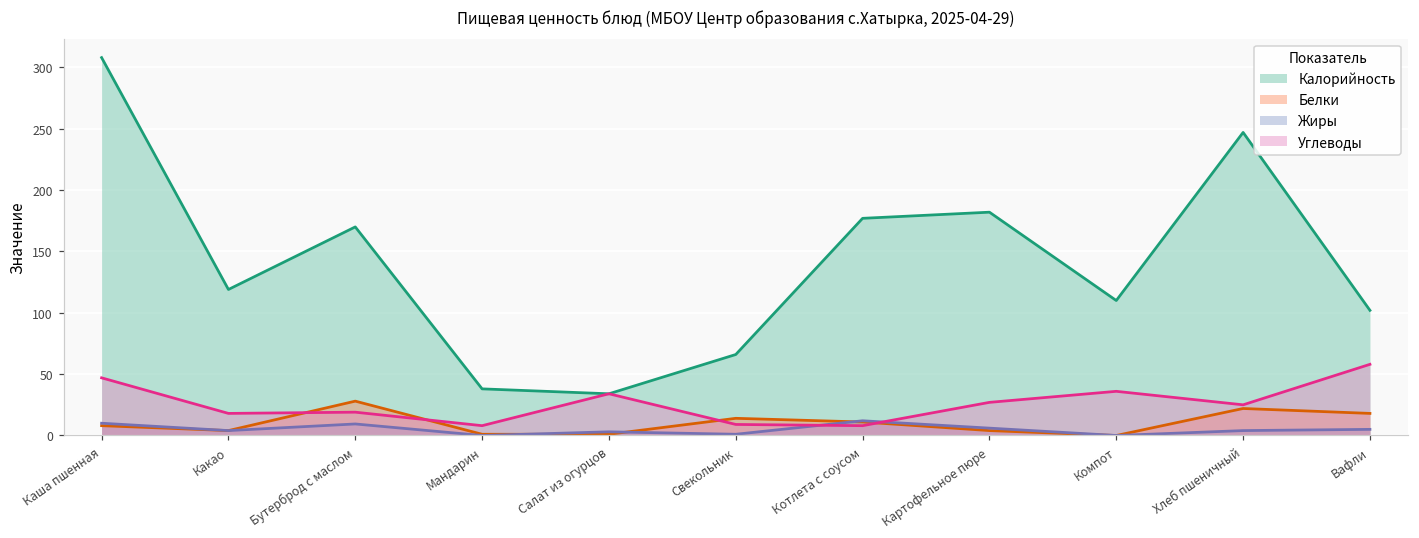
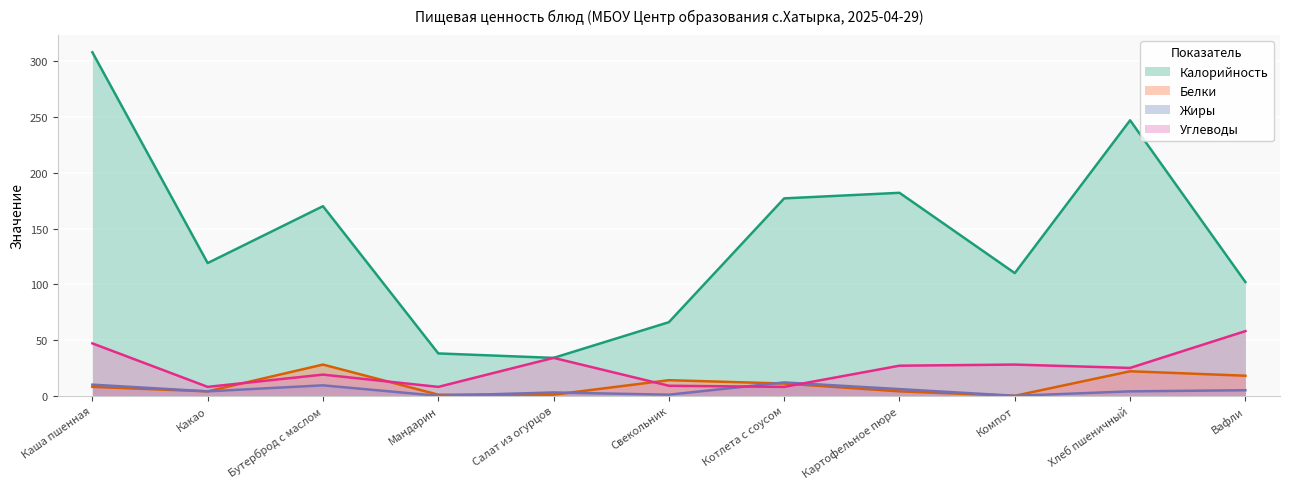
Углеводы, Какао: 18 -> 8
Углеводы, Компот: 36 -> 28
